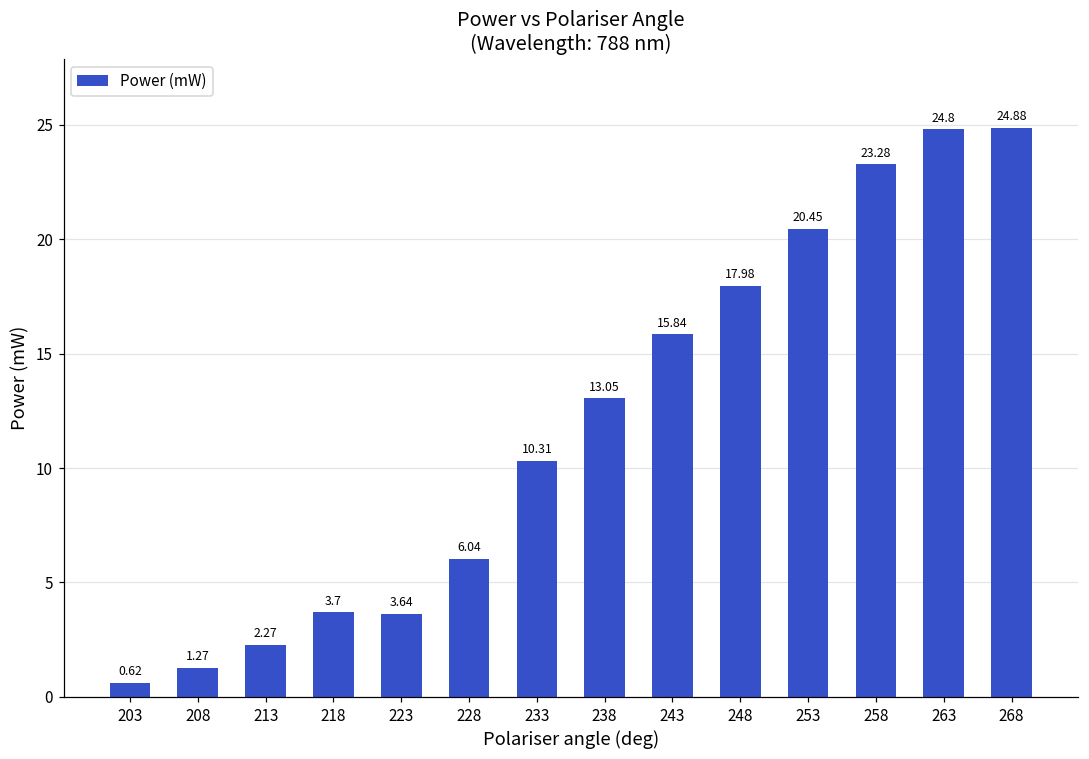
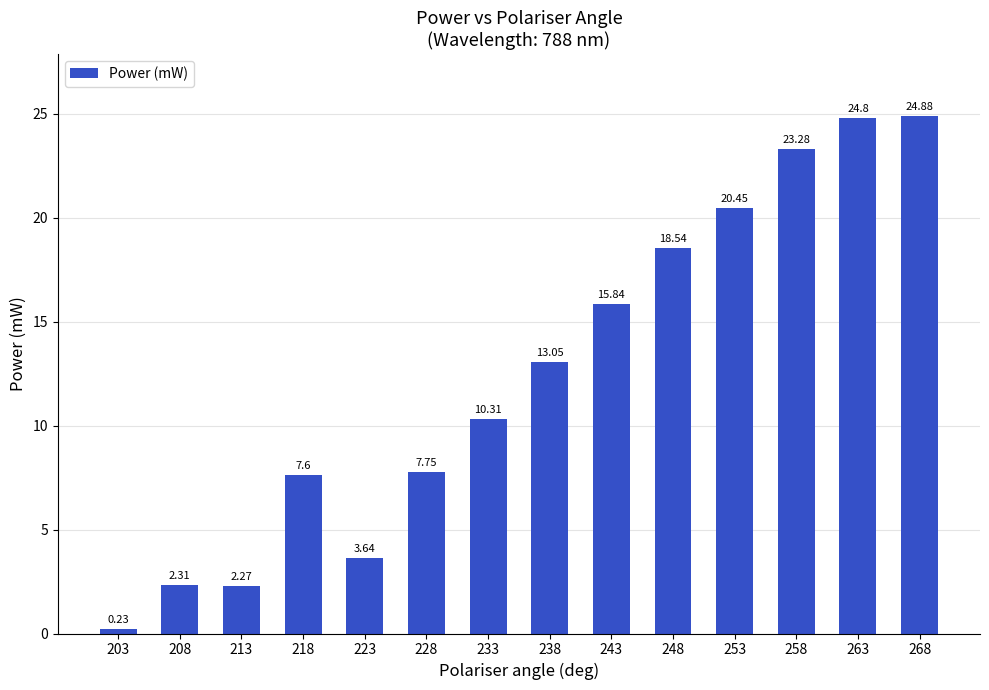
203: 0.62 -> 0.23
208: 1.27 -> 2.31
218: 3.7 -> 7.6
228: 6.04 -> 7.75
248: 17.98 -> 18.54
